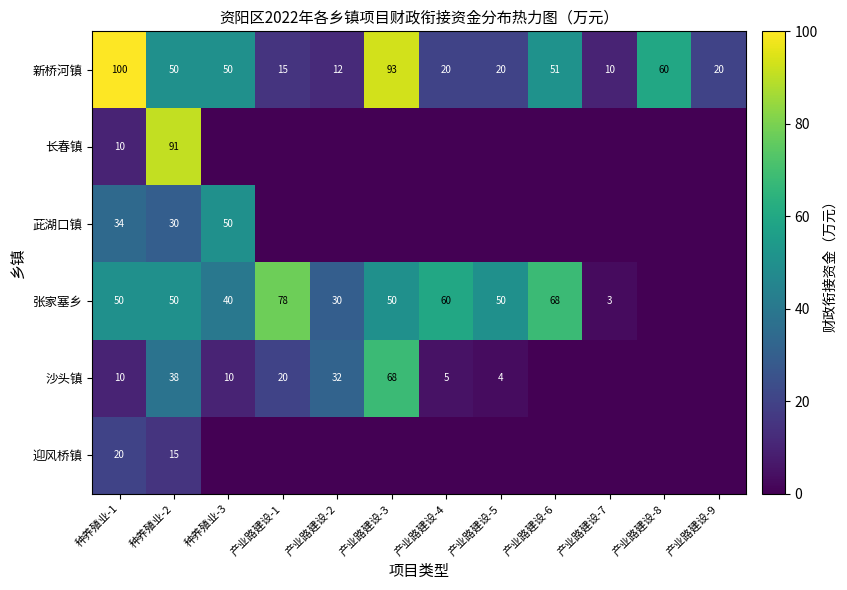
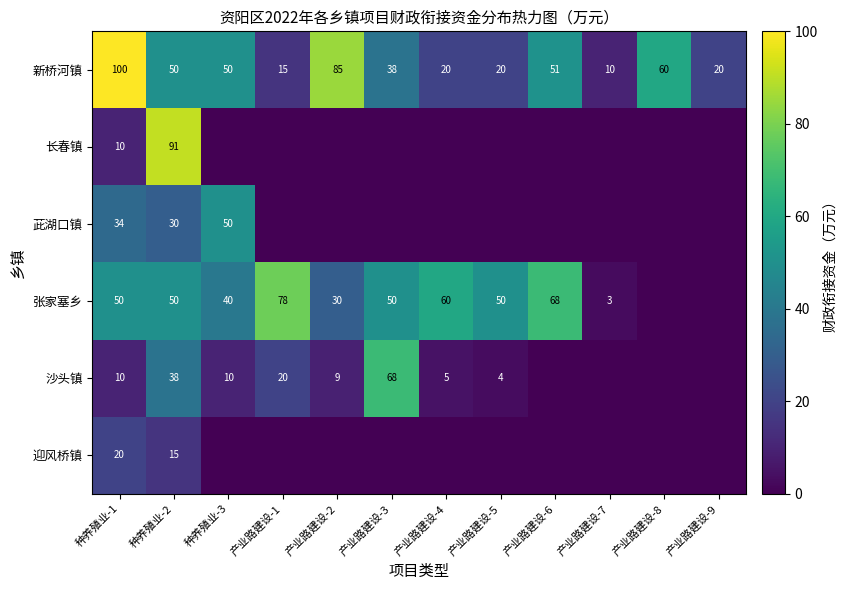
新桥河镇, 产业路建设-2: 12 -> 85
新桥河镇, 产业路建设-3: 93 -> 38
沙头镇, 产业路建设-2: 32 -> 9
